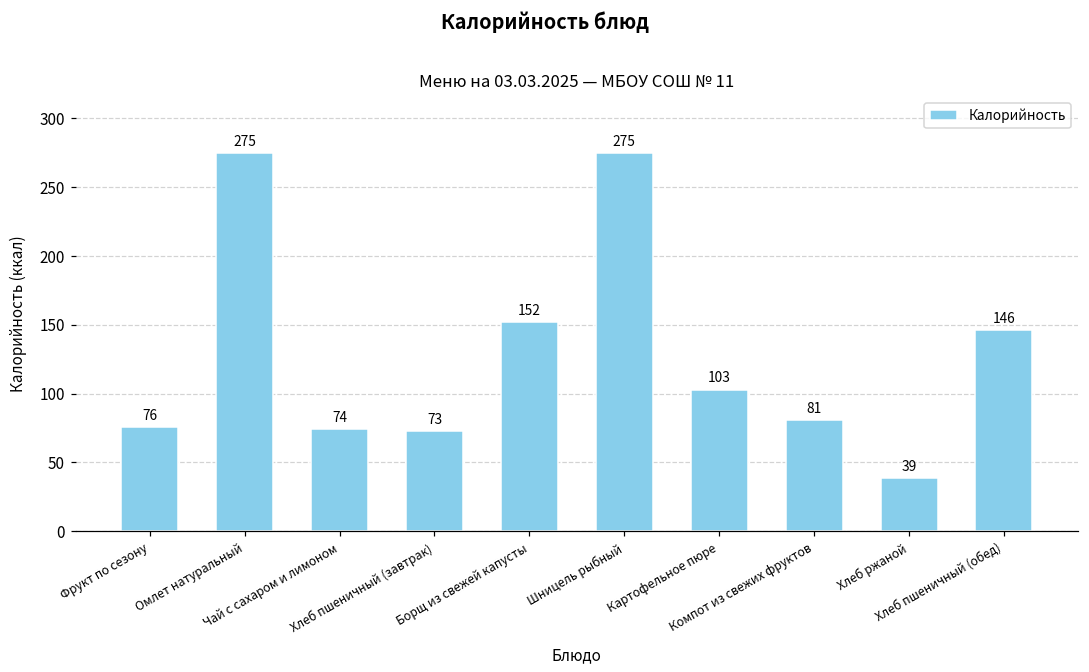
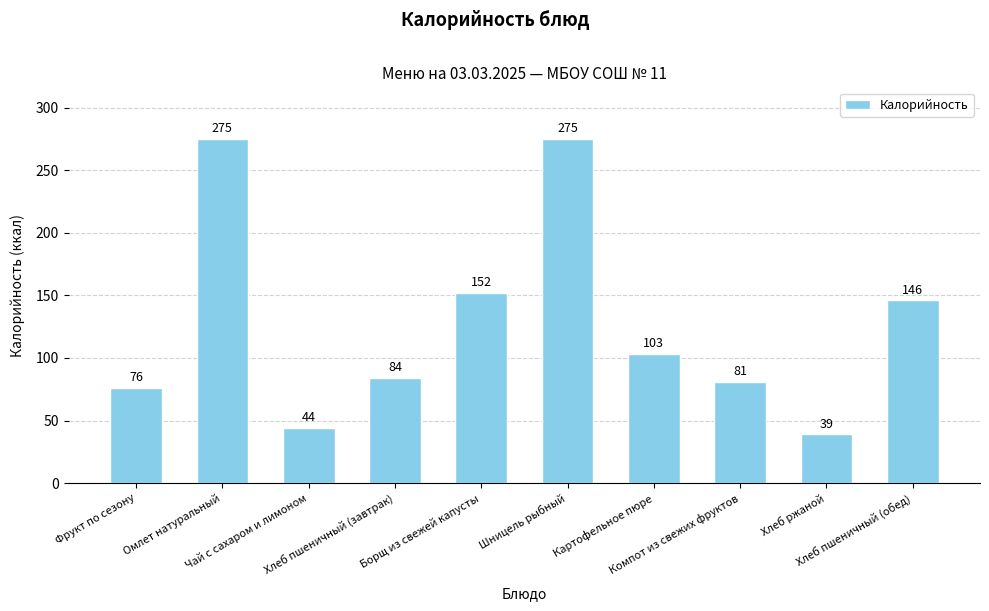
Чай с сахаром и лимоном: 74 -> 44
Хлеб пшеничный (завтрак): 73 -> 84
